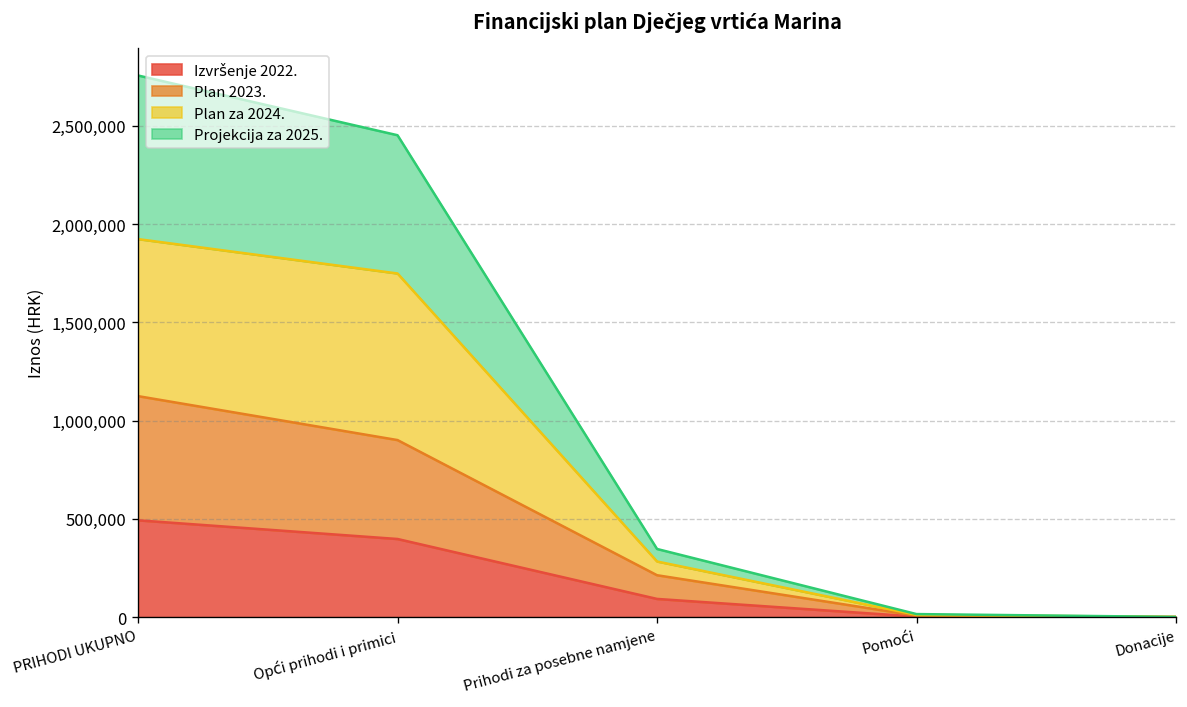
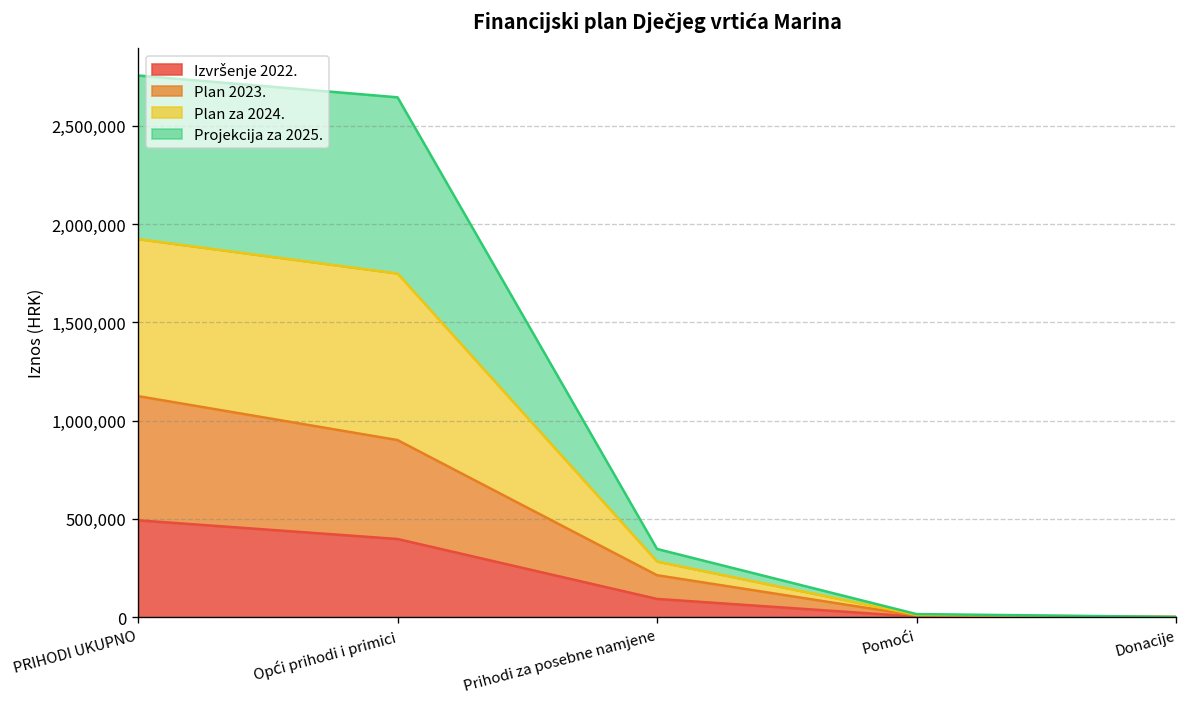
Projekcija za 2025., Opći prihodi i primici: 700,000 -> 900,000
